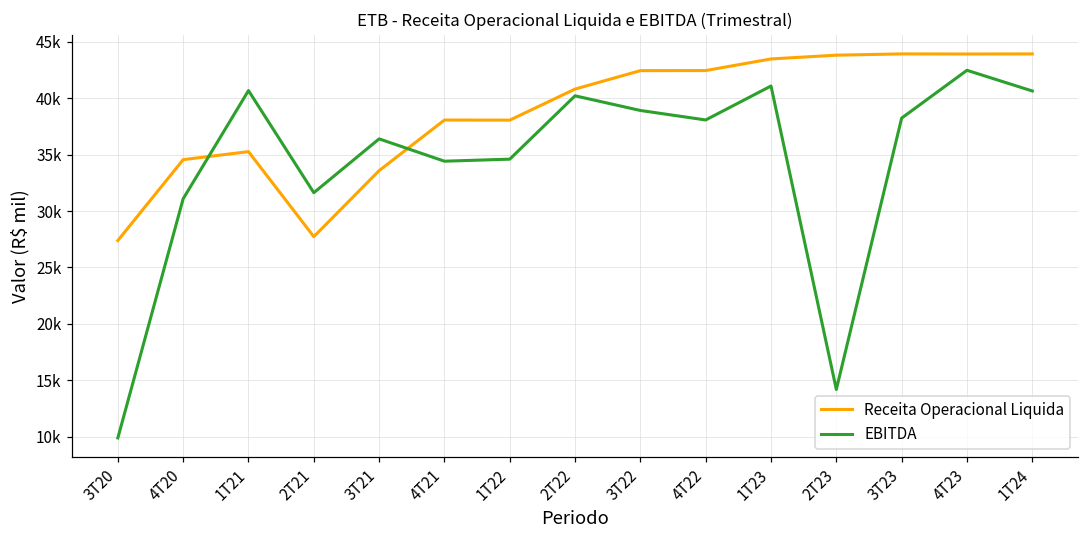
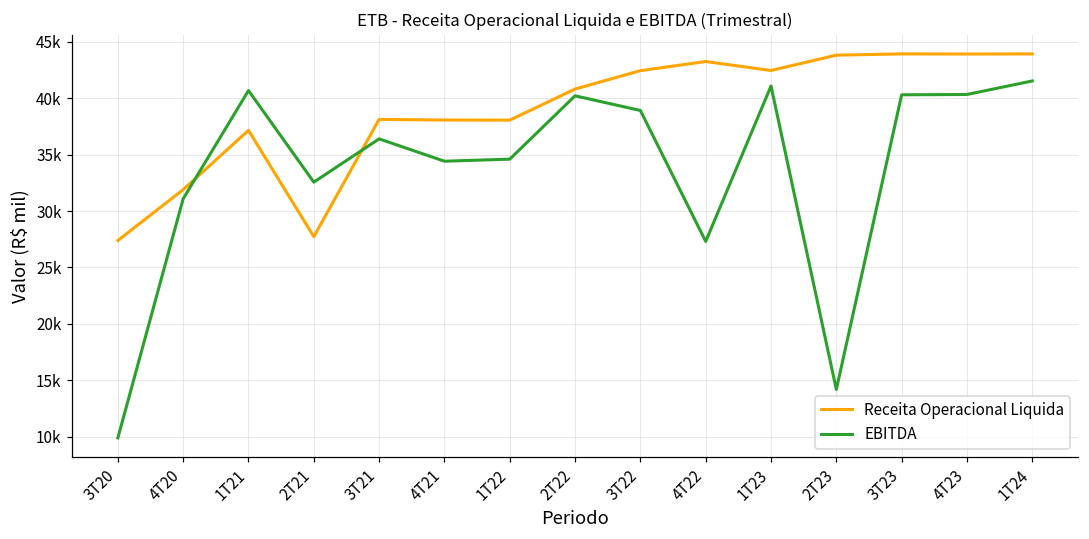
Receita Operacional Liquida, 4T20: 34600 -> 31900
Receita Operacional Liquida, 1T21: 35300 -> 37100
EBITDA, 2T21: 31600 -> 32600
Receita Operacional Liquida, 3T21: 33600 -> 38100
Receita Operacional Liquida, 4T22: 42400 -> 43200
EBITDA, 4T22: 38100 -> 27300
Receita Operacional Liquida, 1T23: 43500 -> 42500
EBITDA, 3T23: 38200 -> 40300
EBITDA, 4T23: 42500 -> 40300
EBITDA, 1T24: 40600 -> 41500
